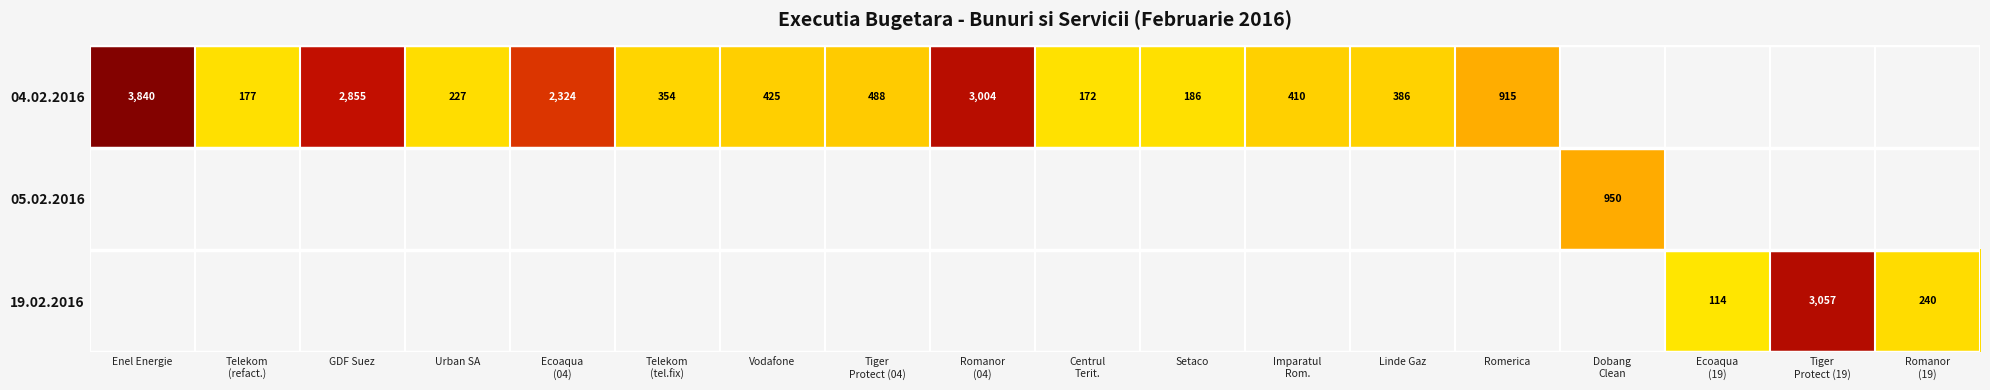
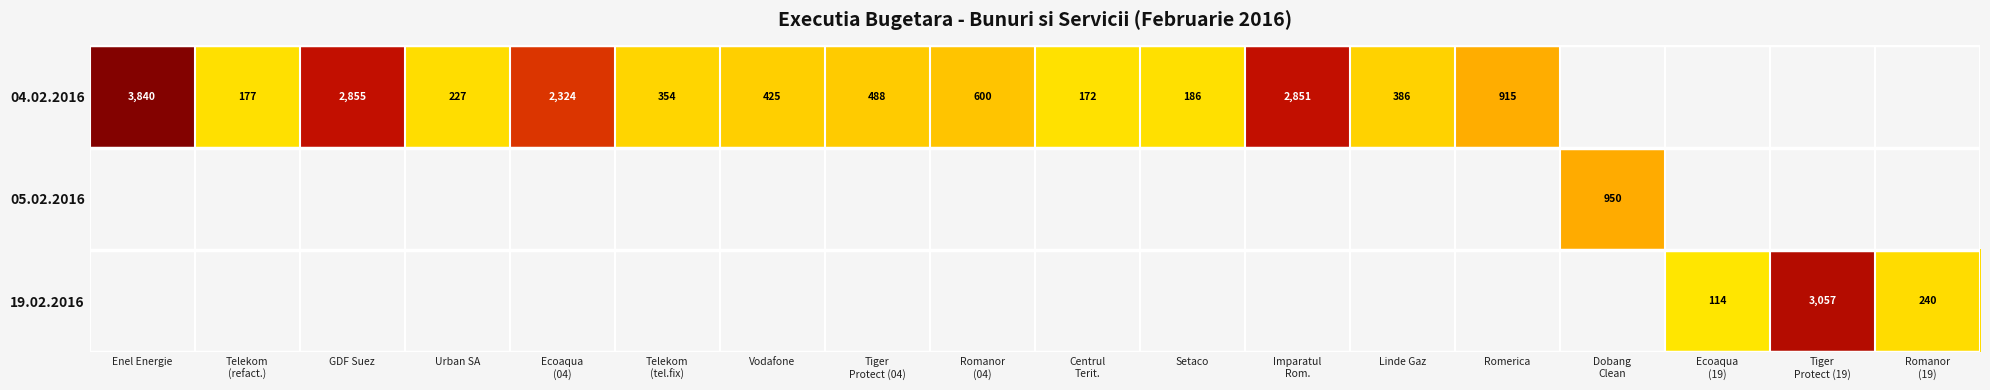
04.02.2016, Romanor (04): 3,004 -> 600
04.02.2016, Imparatul Rom.: 410 -> 2,851
